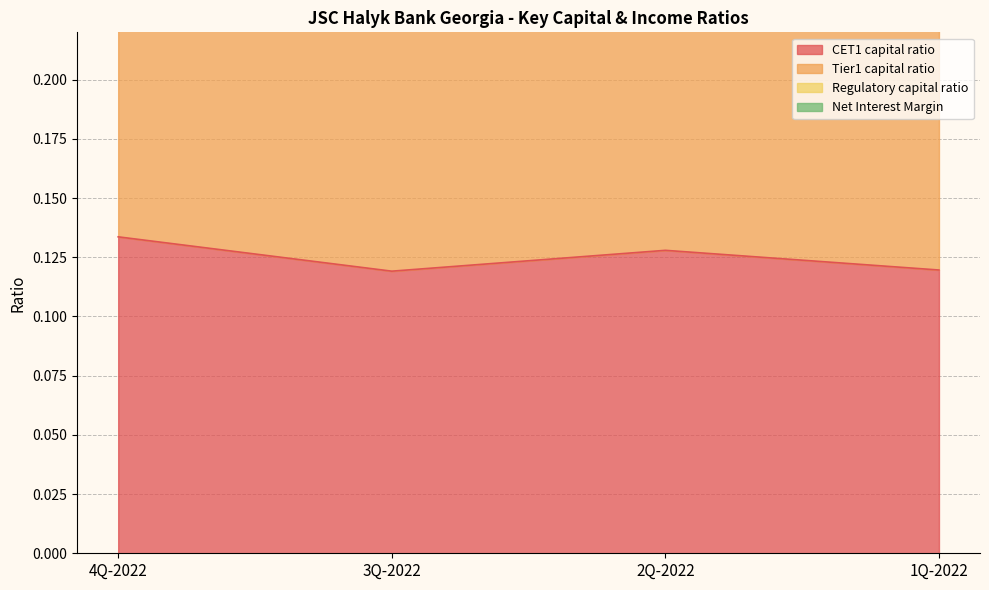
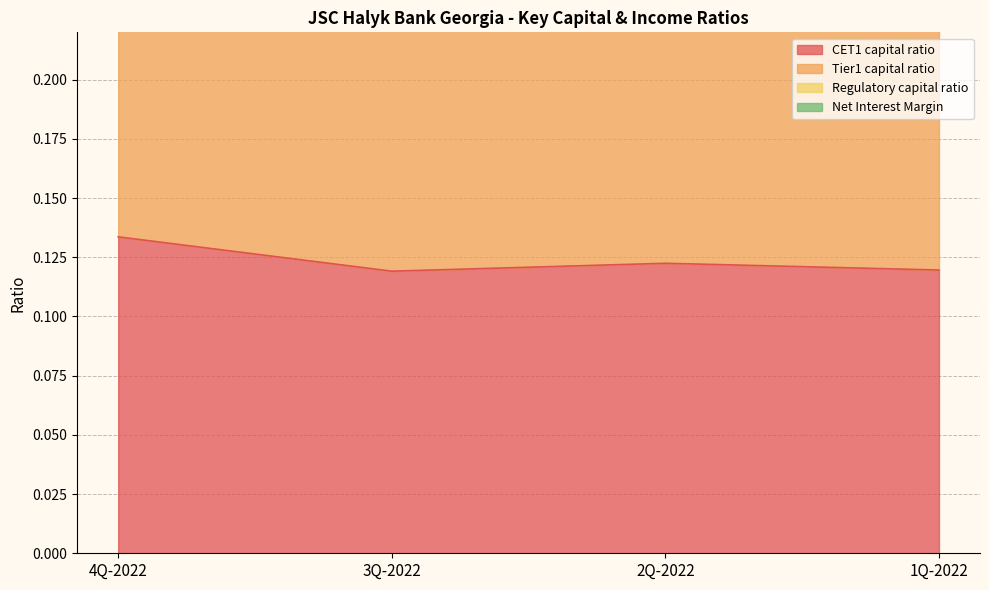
CET1 capital ratio, 2Q-2022: 0.128 -> 0.122
